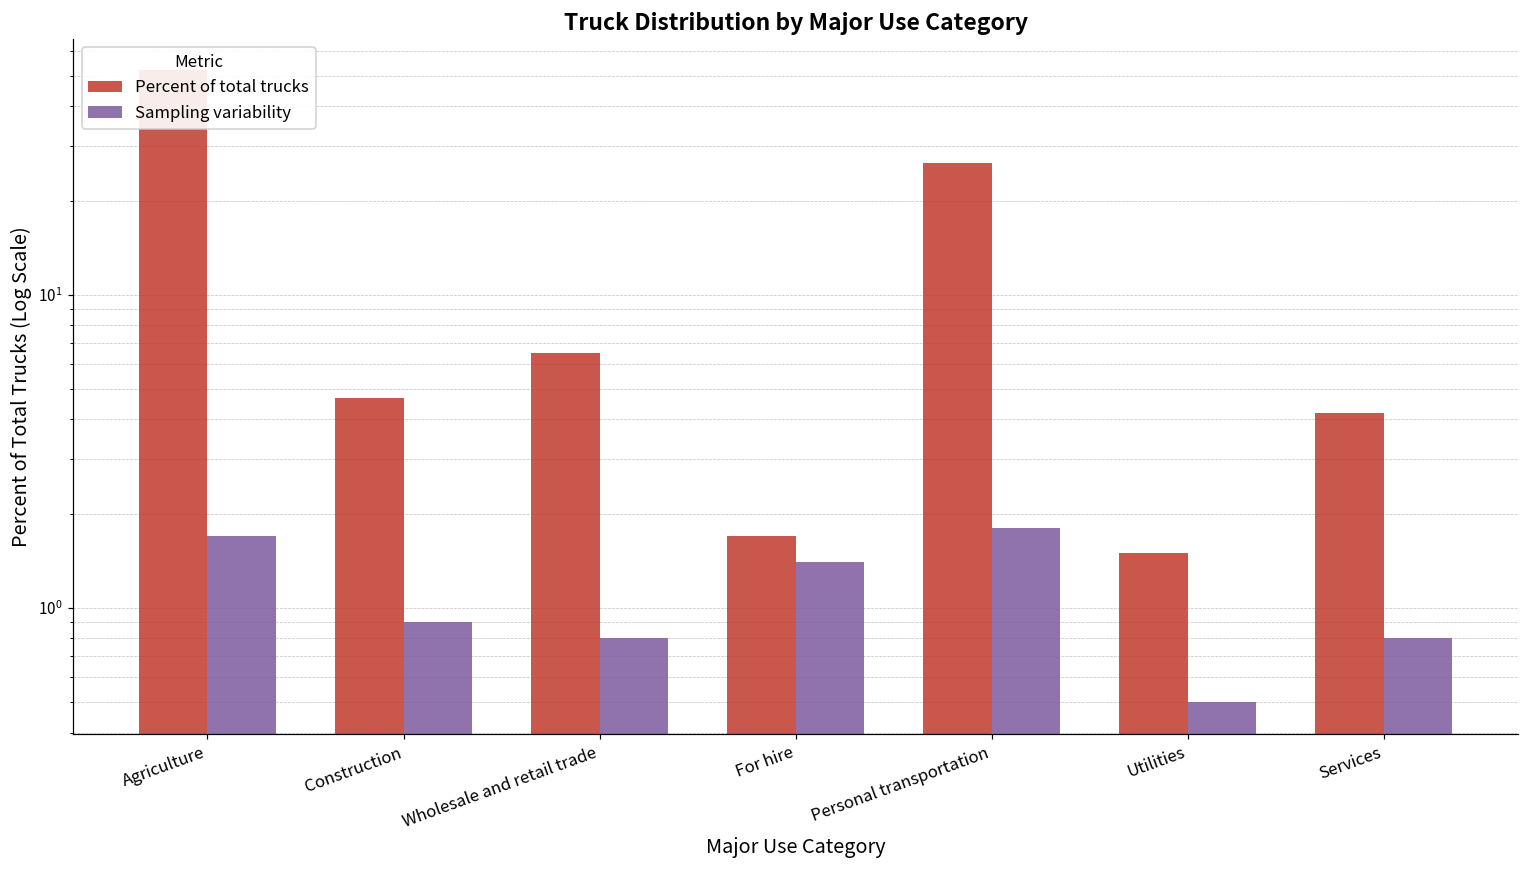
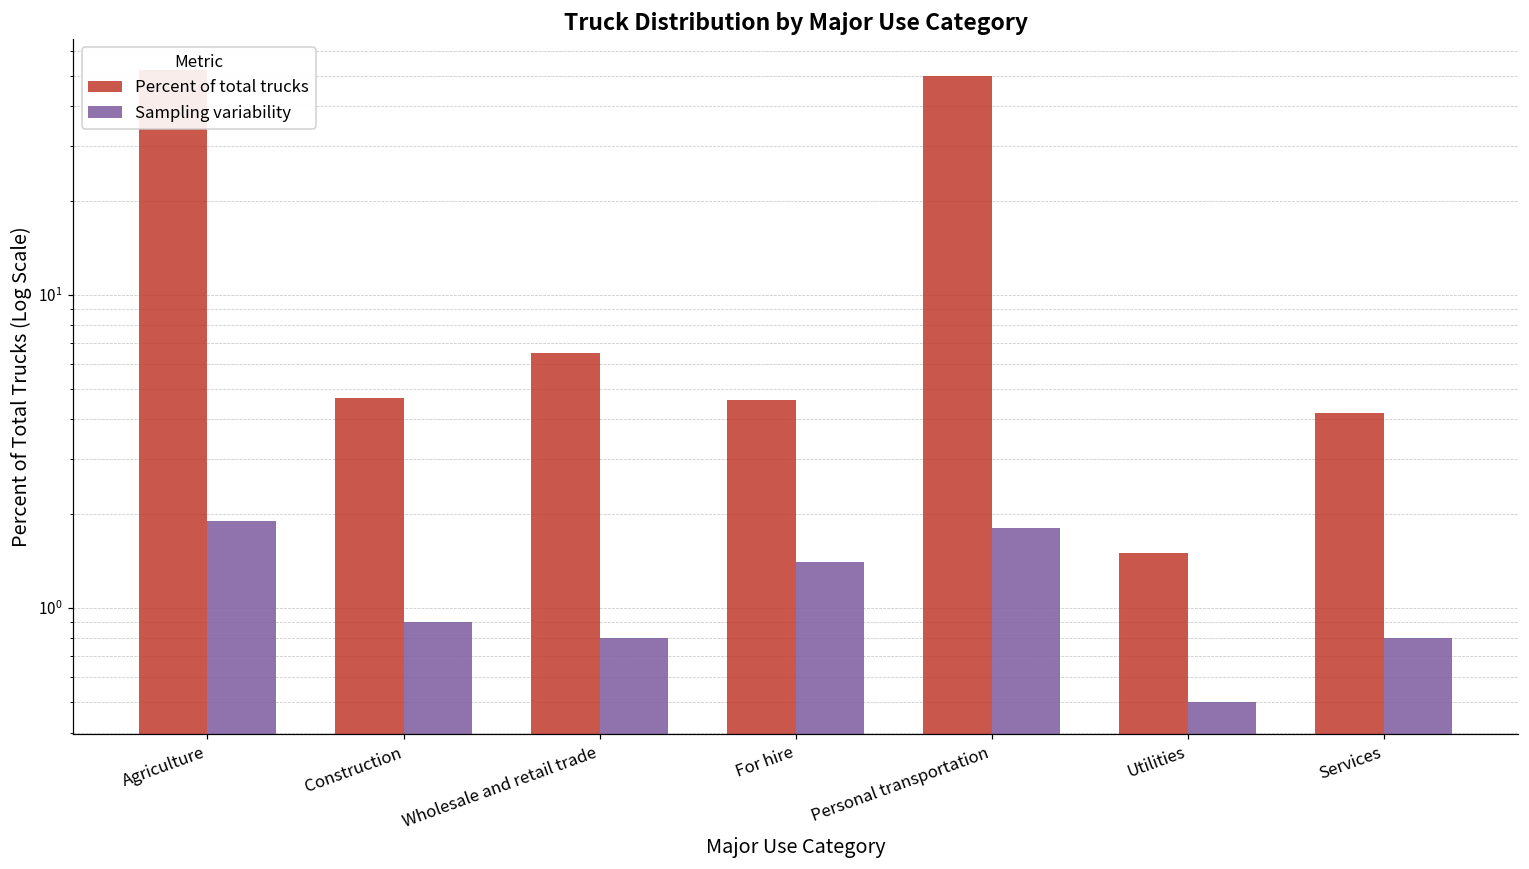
Sampling variability, Agriculture: 1.7 -> 1.9
Percent of total trucks, For hire: 1.7 -> 4.6
Percent of total trucks, Personal transportation: 26 -> 50
